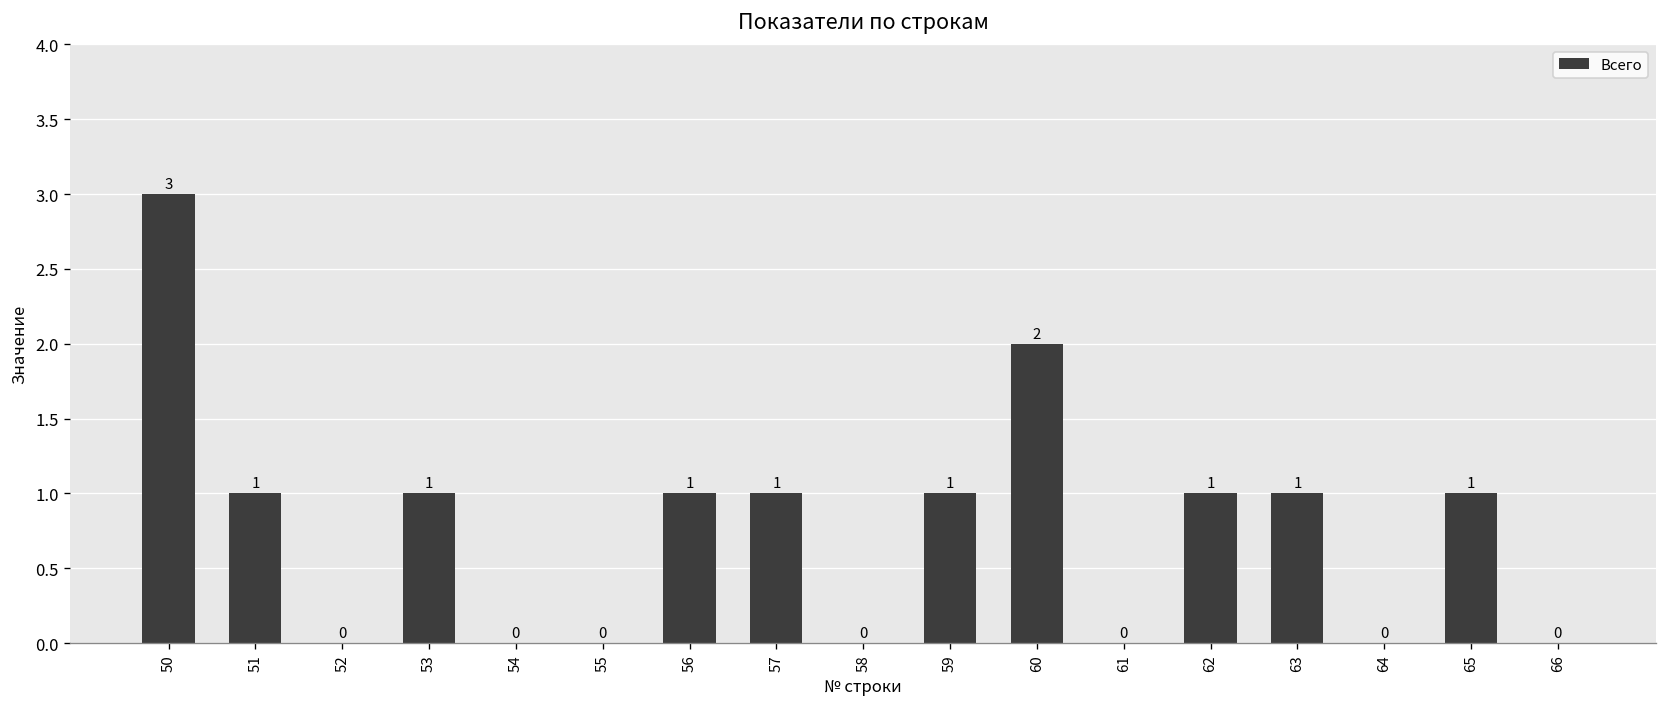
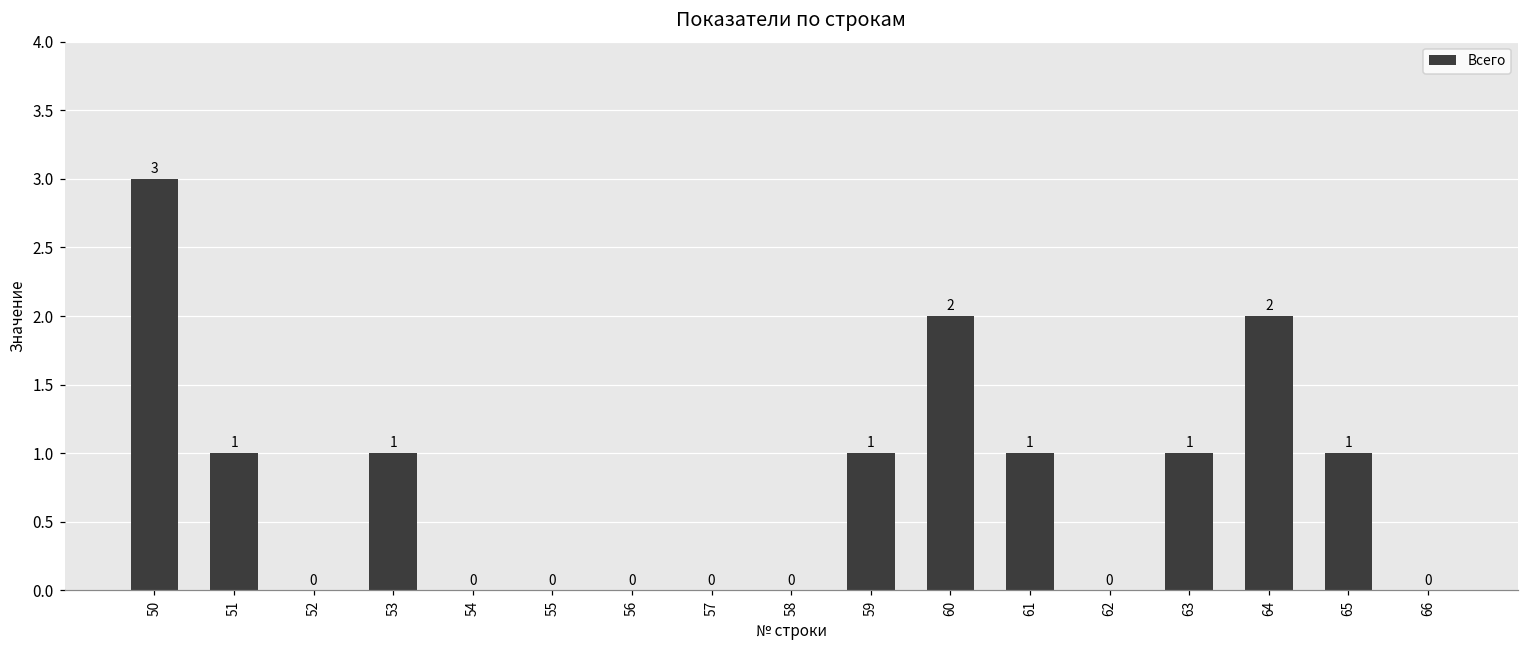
56: 1 -> 0
57: 1 -> 0
61: 0 -> 1
62: 1 -> 0
64: 0 -> 2
